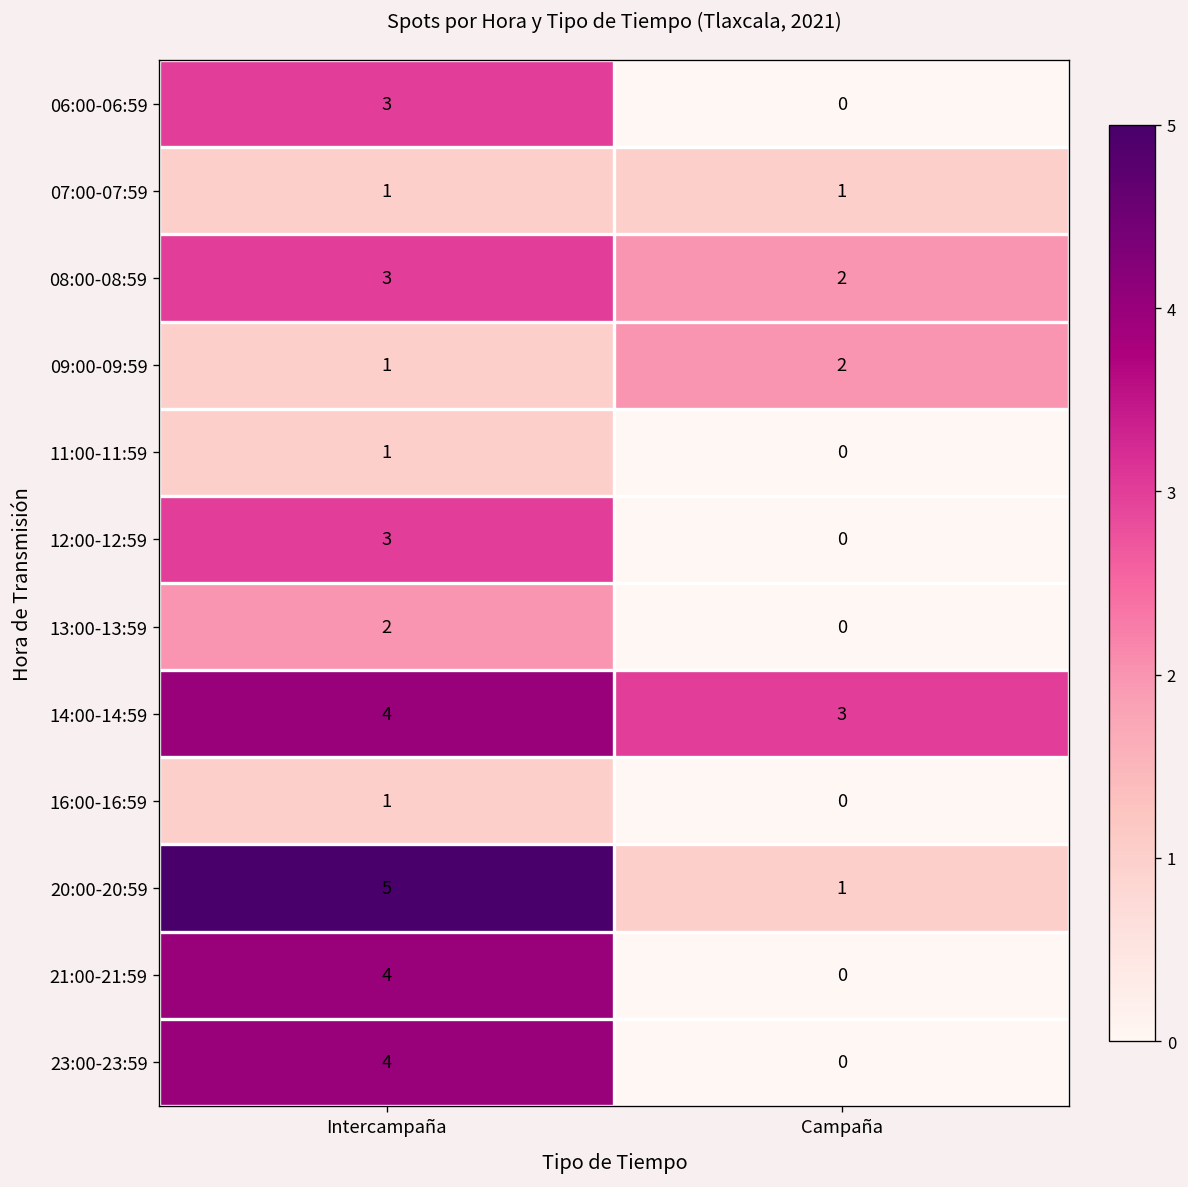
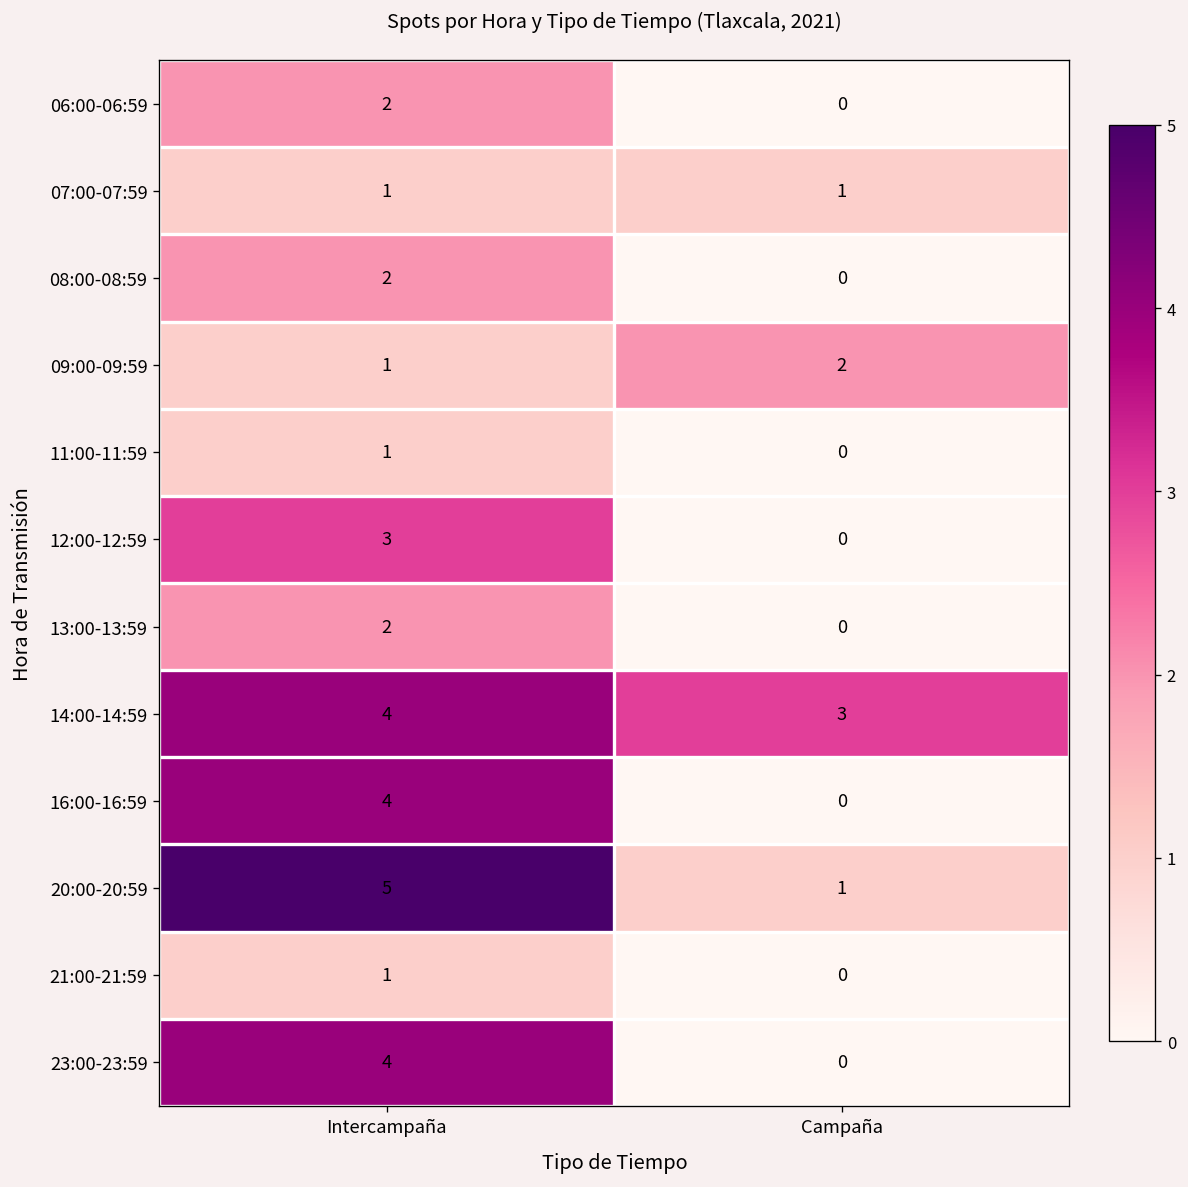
06:00-06:59, Intercampaña: 3 -> 2
08:00-08:59, Intercampaña: 3 -> 2
08:00-08:59, Campaña: 2 -> 0
16:00-16:59, Intercampaña: 1 -> 4
21:00-21:59, Intercampaña: 4 -> 1
